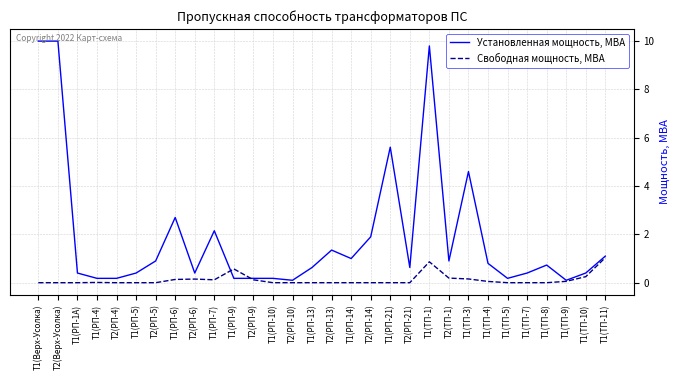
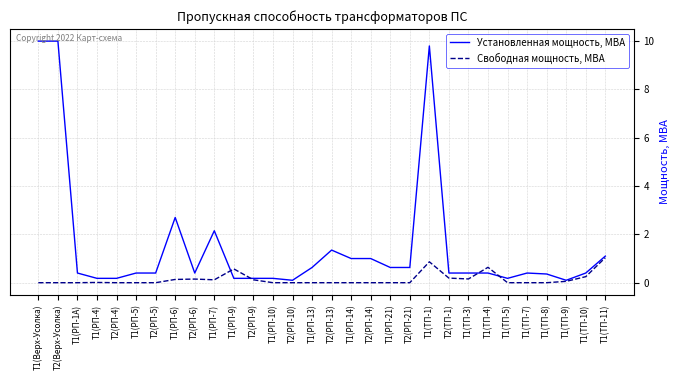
Установленная мощность, МВА, Т2(РП-5): 0.9 -> 0.4
Установленная мощность, МВА, Т2(РП-14): 1.9 -> 1.0
Установленная мощность, МВА, Т1(РП-21): 5.6 -> 0.6
Установленная мощность, МВА, Т2(ТП-1): 0.9 -> 0.4
Установленная мощность, МВА, Т1(ТП-3): 4.6 -> 0.4
Установленная мощность, МВА, Т1(ТП-4): 0.8 -> 0.4
Свободная мощность, МВА, Т1(ТП-4): 0.1 -> 0.6
Установленная мощность, МВА, Т1(ТП-8): 0.7 -> 0.4
